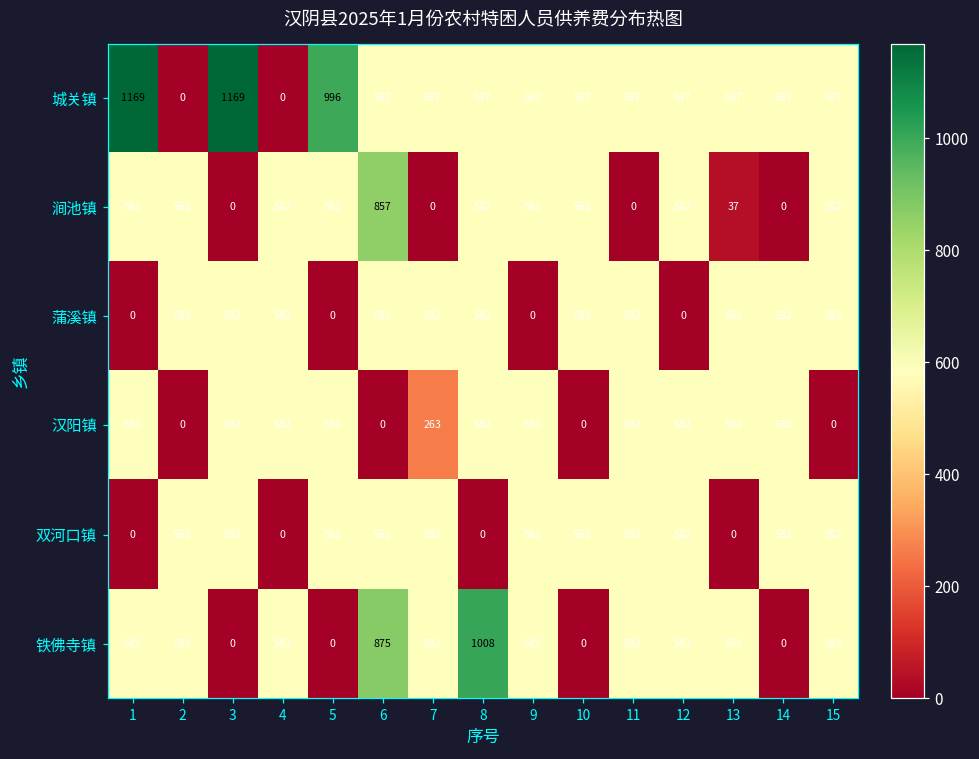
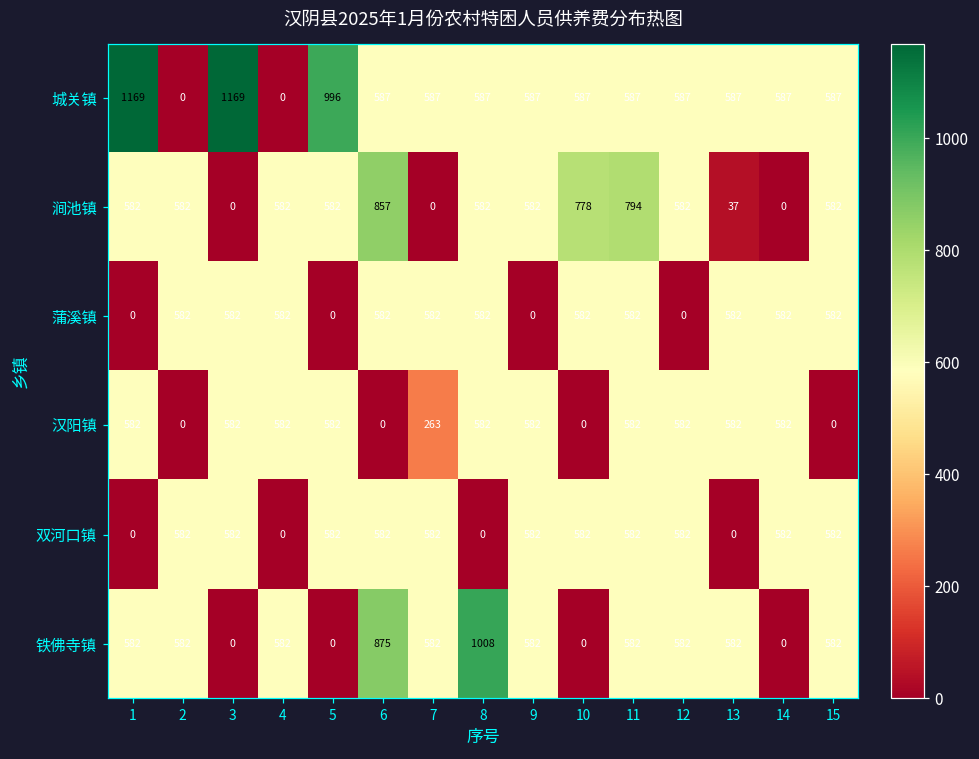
涧池镇, 10: 582 -> 778
涧池镇, 11: 0 -> 794
